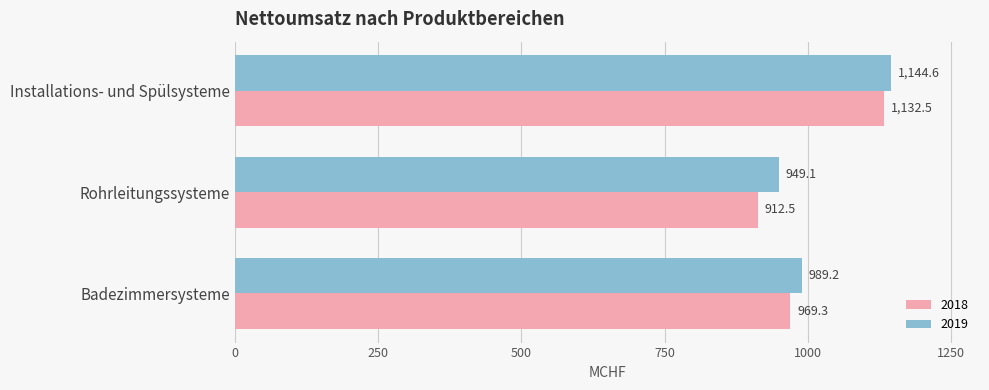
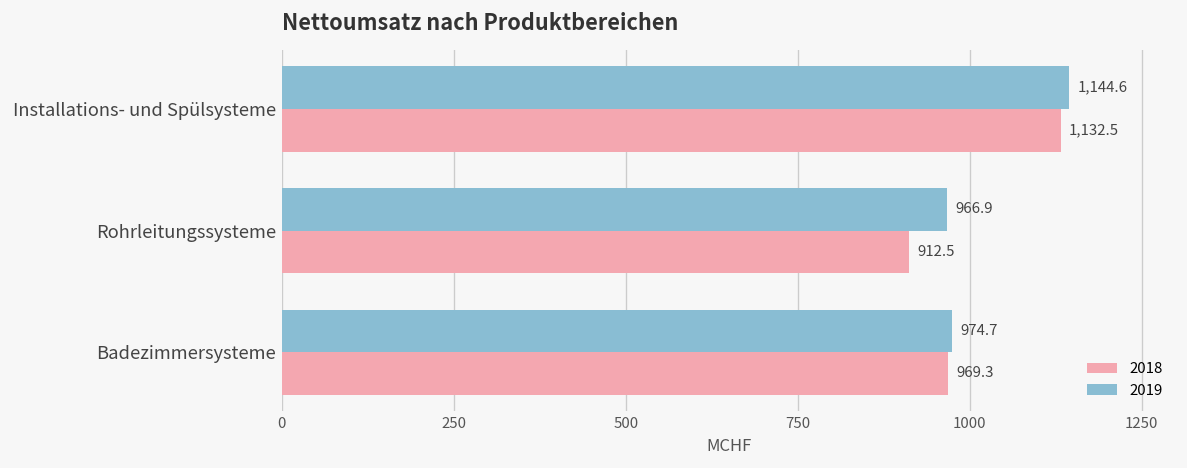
2019, Rohrleitungssysteme: 949.1 -> 966.9
2019, Badezimmersysteme: 989.2 -> 974.7
